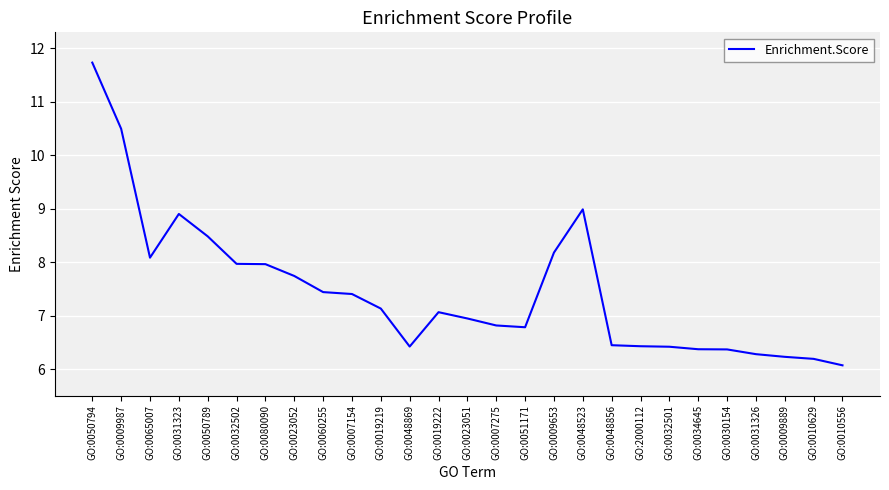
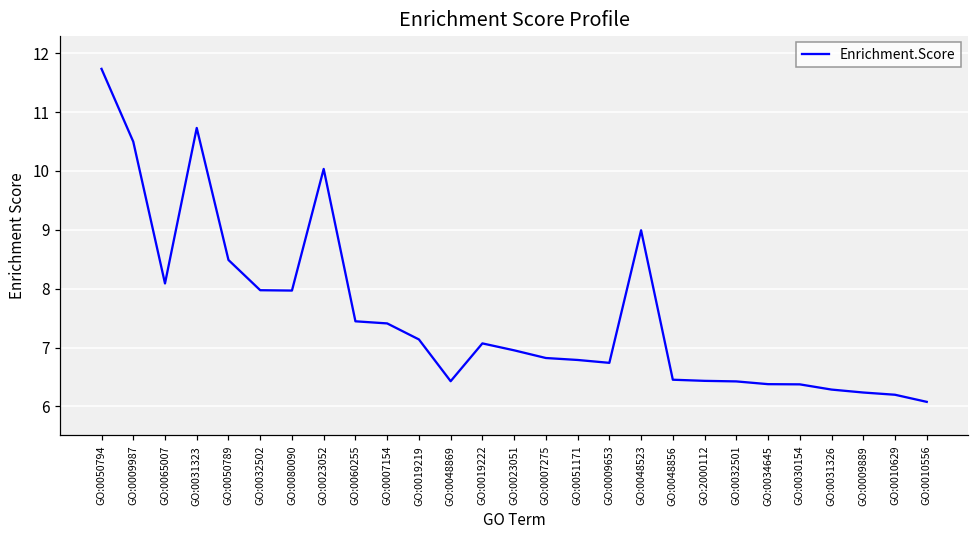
GO:0031323: 8.9 -> 10.7
GO:0023052: 7.7 -> 10.0
GO:0009653: 8.2 -> 6.7
